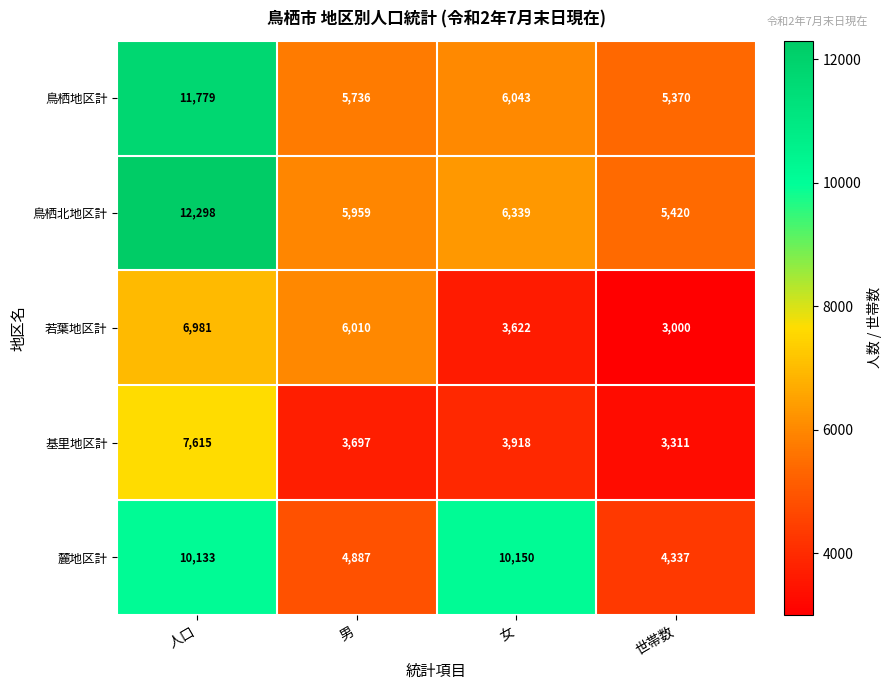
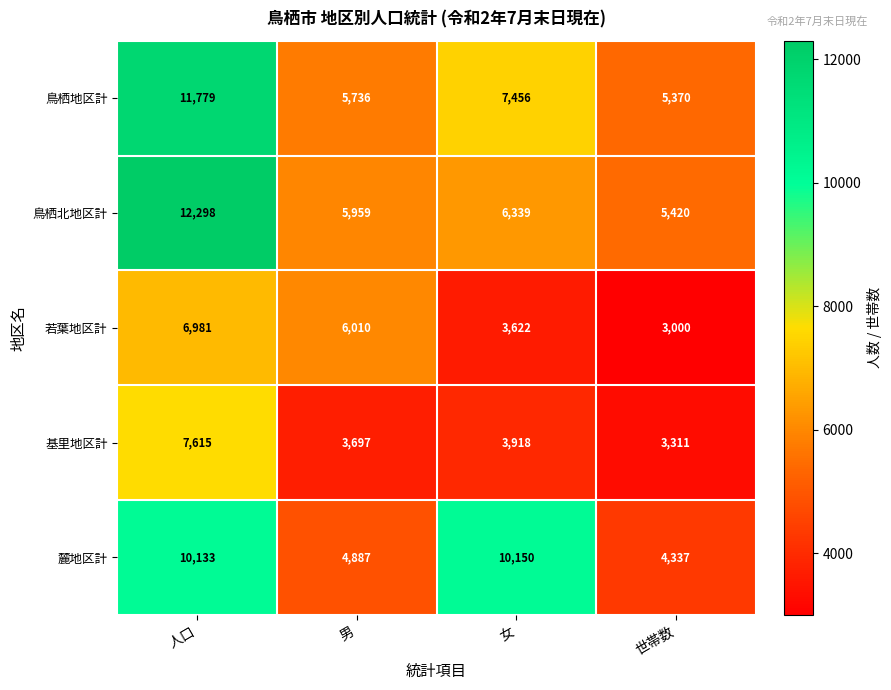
鳥栖地区計, 女: 6,043 -> 7,456
